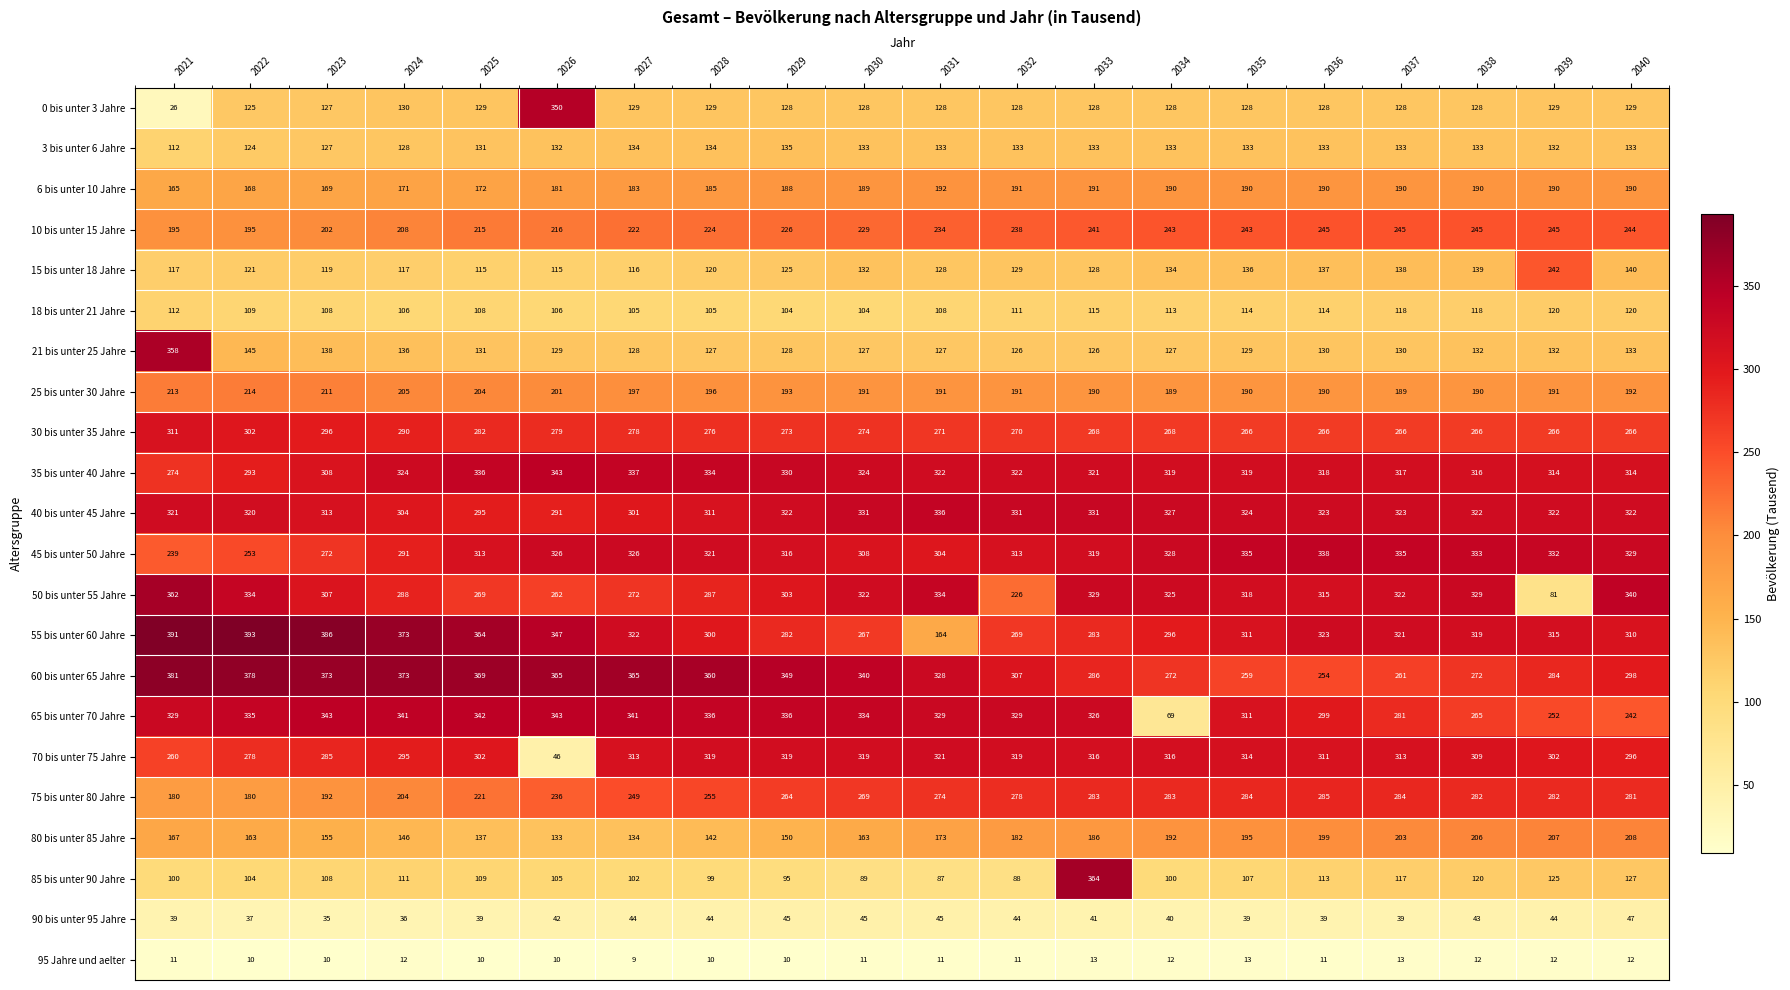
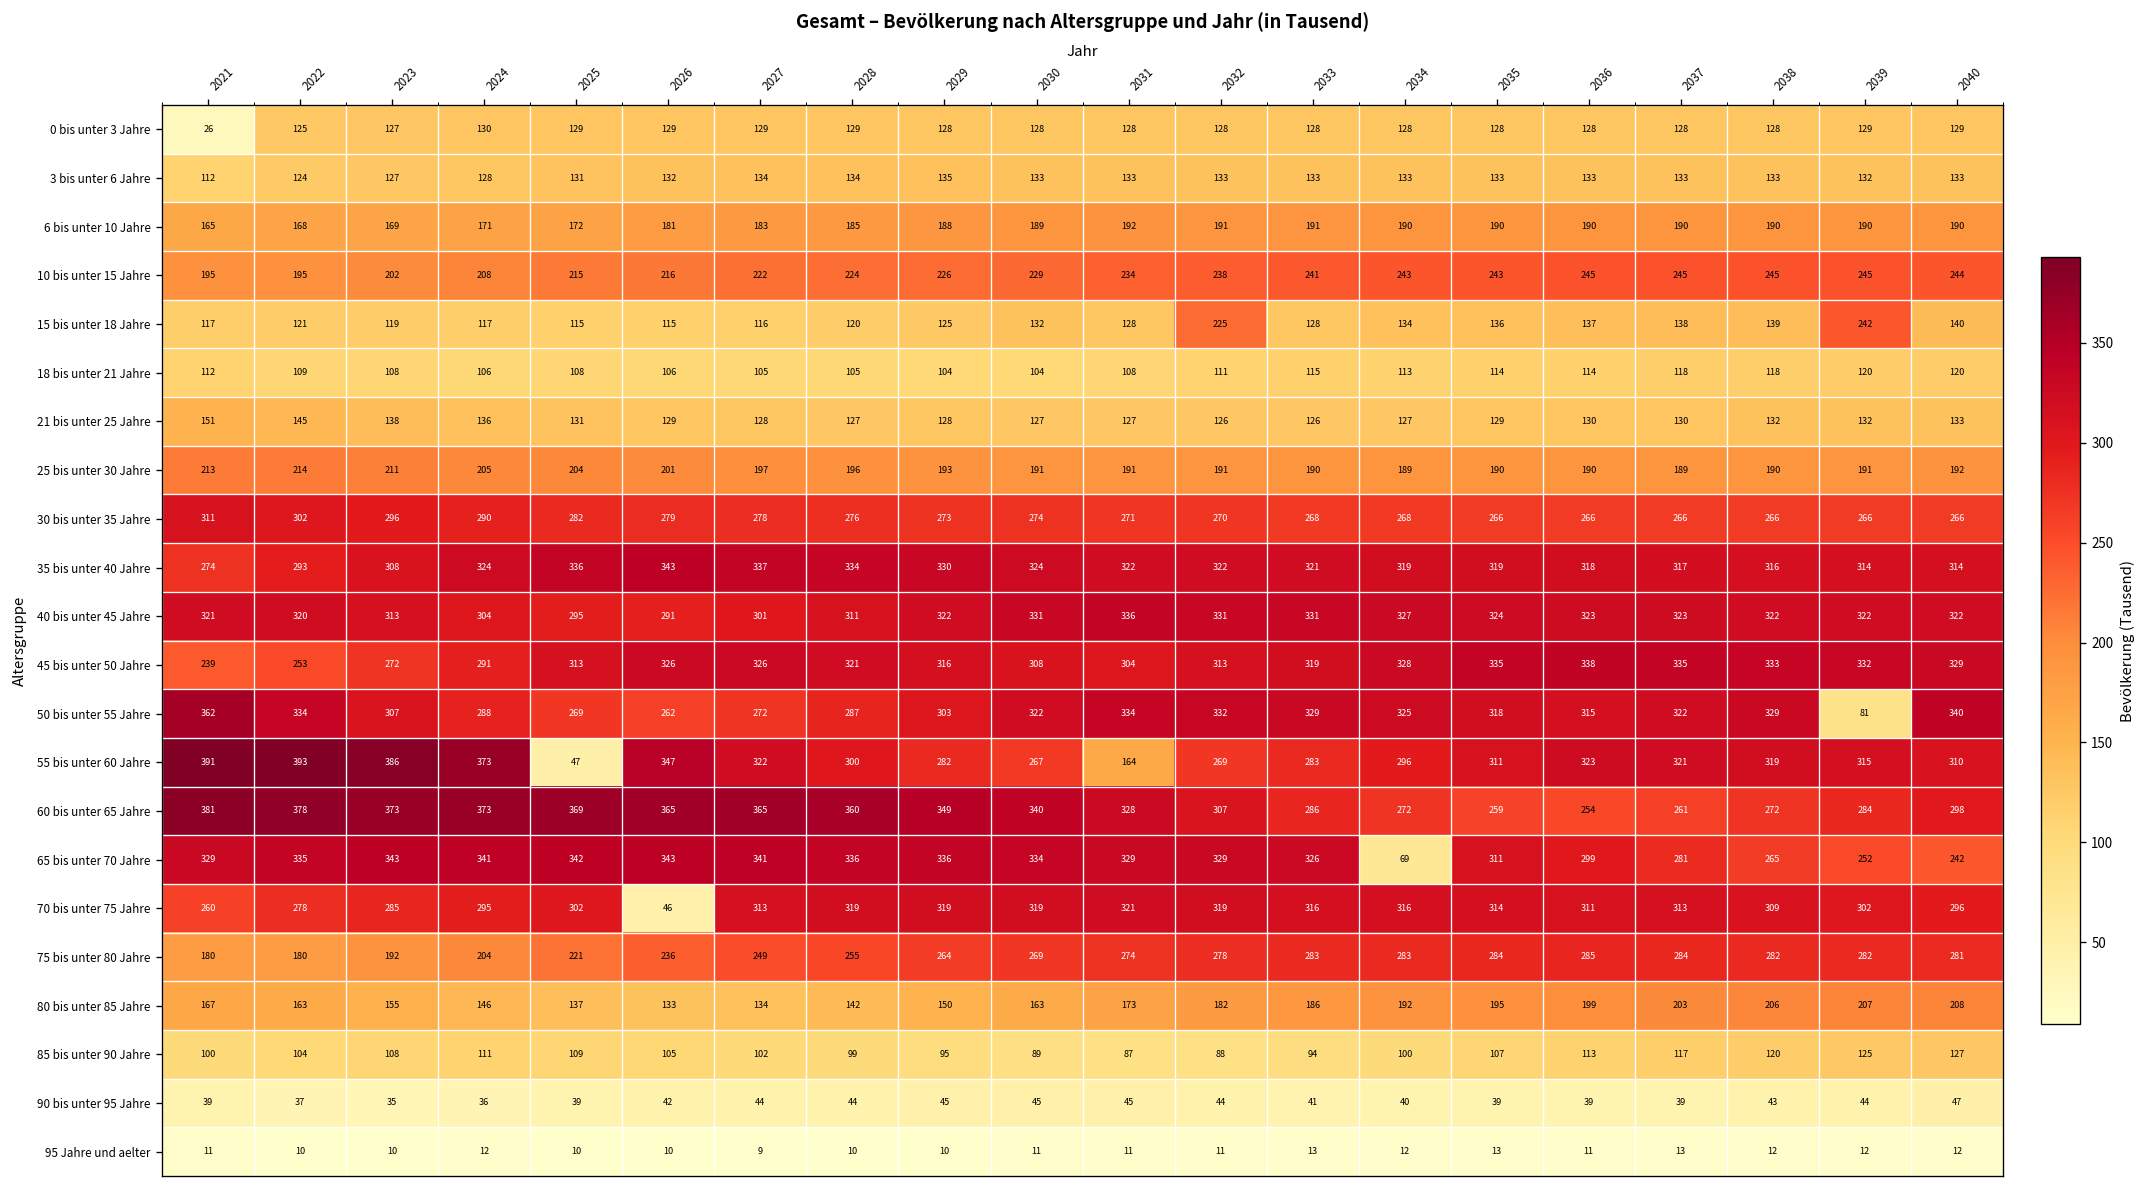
0 bis unter 3 Jahre, 2026: 350 -> 129
15 bis unter 18 Jahre, 2032: 129 -> 225
21 bis unter 25 Jahre, 2021: 358 -> 151
50 bis unter 55 Jahre, 2032: 226 -> 332
55 bis unter 60 Jahre, 2025: 364 -> 47
85 bis unter 90 Jahre, 2033: 364 -> 94
